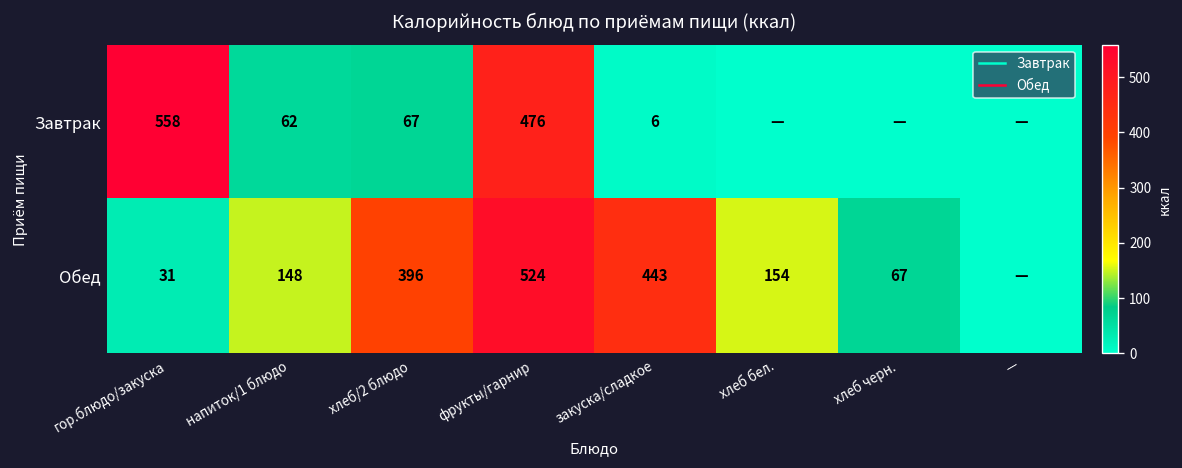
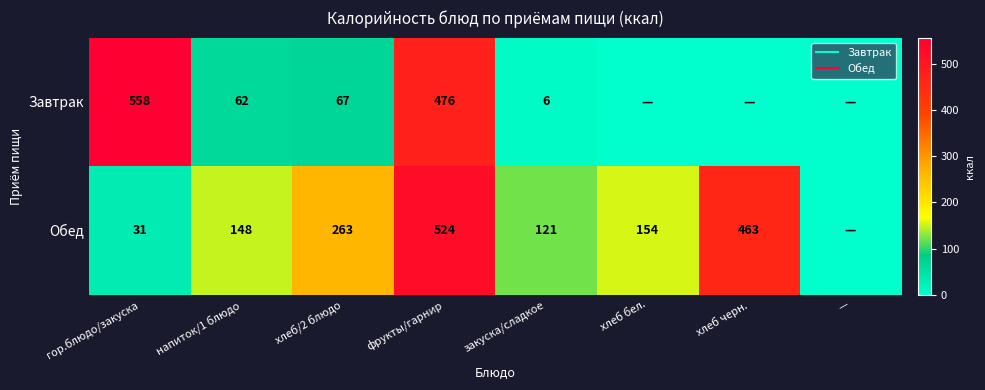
Обед, хлеб/2 блюдо: 396 -> 263
Обед, закуска/сладкое: 443 -> 121
Обед, хлеб черн.: 67 -> 463
